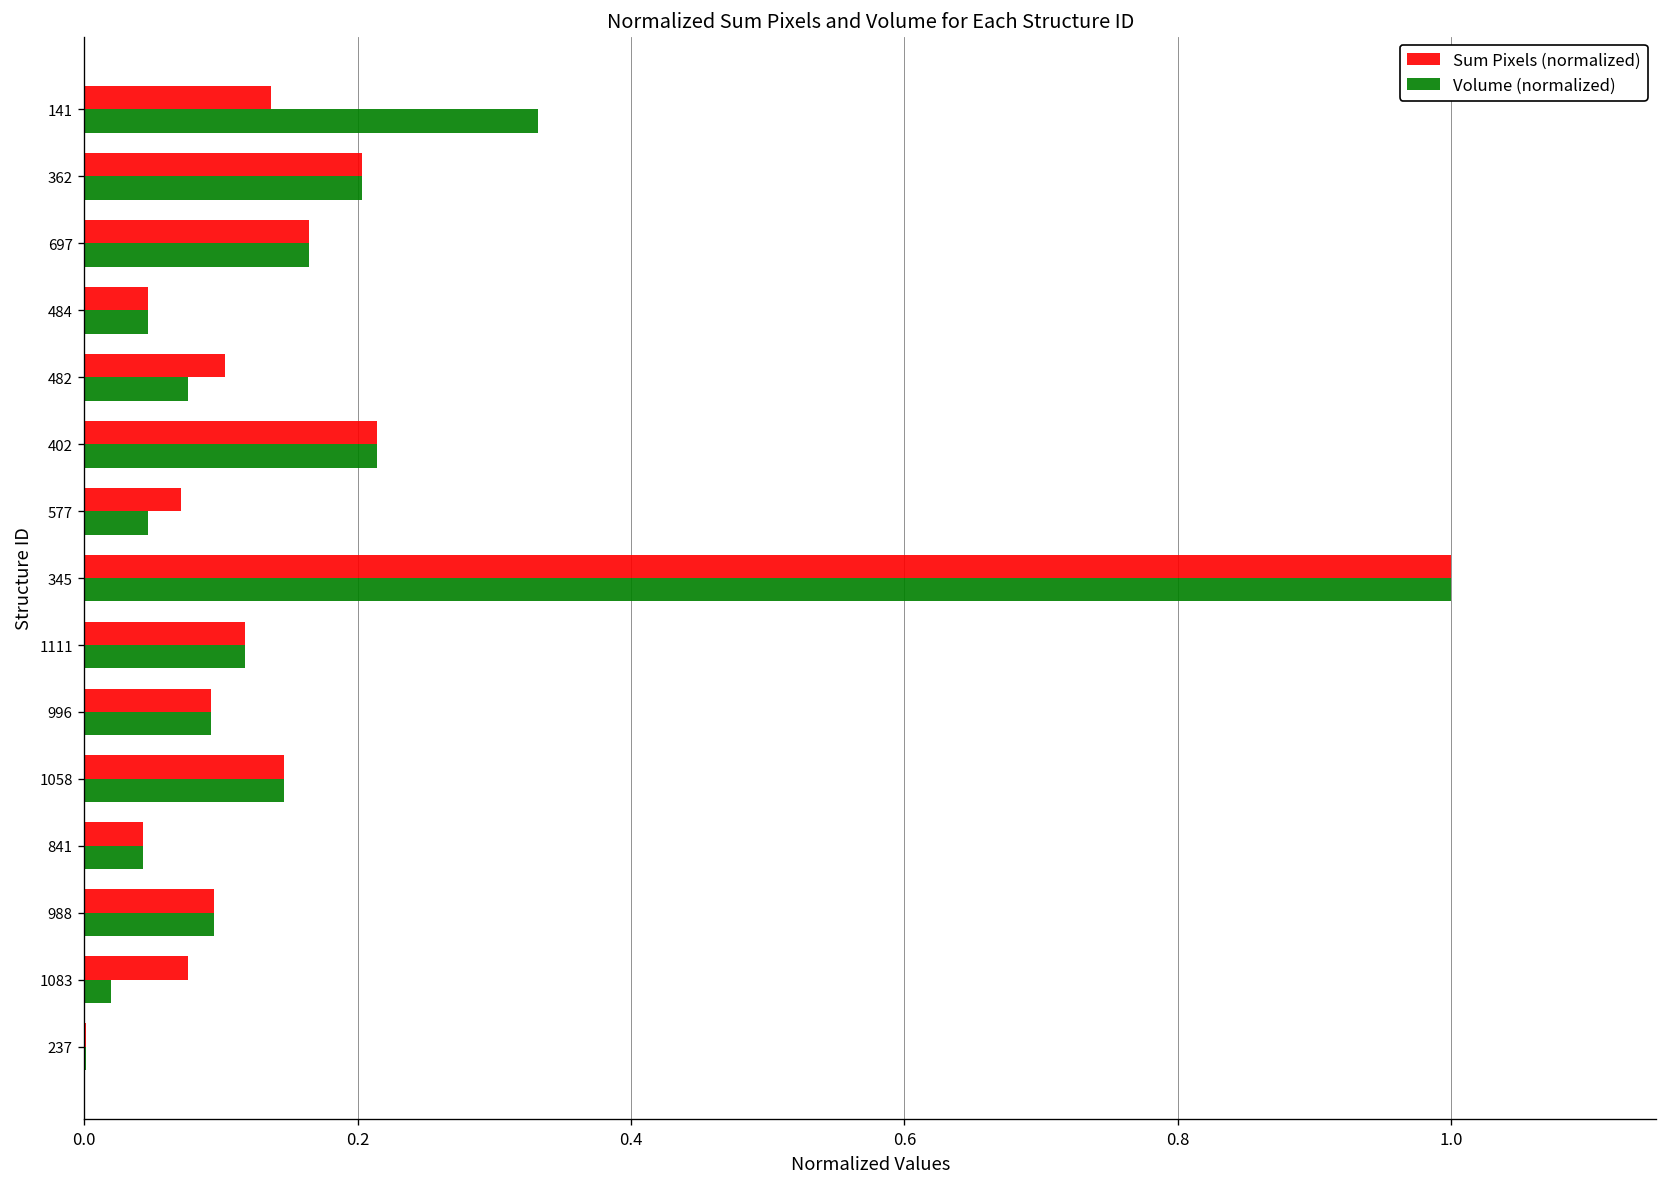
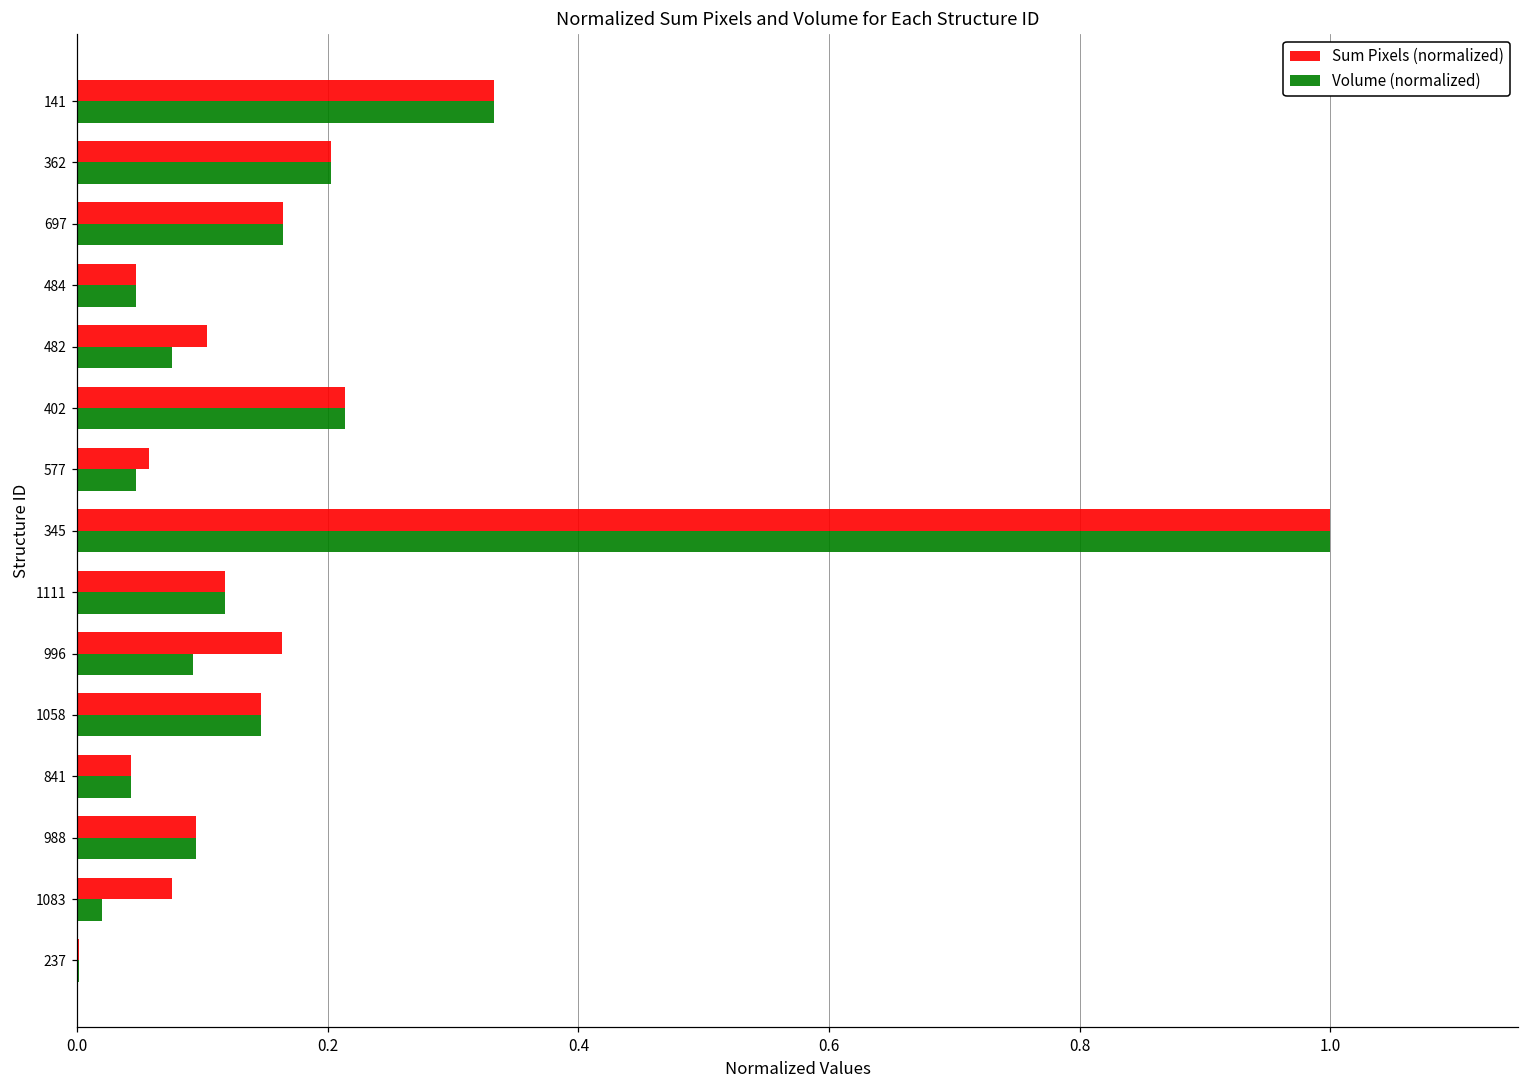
Sum Pixels (normalized), 141: 0.137 -> 0.332
Sum Pixels (normalized), 577: 0.071 -> 0.058
Sum Pixels (normalized), 996: 0.092 -> 0.163
